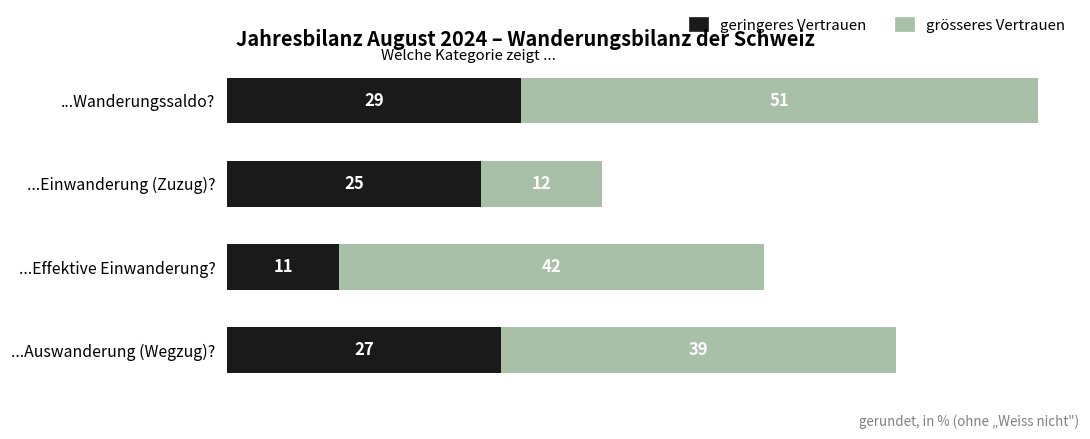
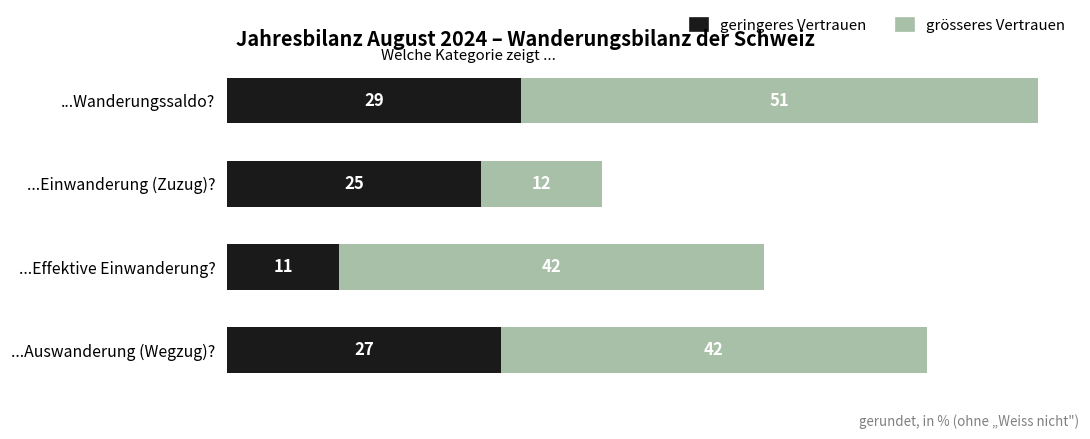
grösseres Vertrauen, ...Auswanderung (Wegzug)?: 39 -> 42
